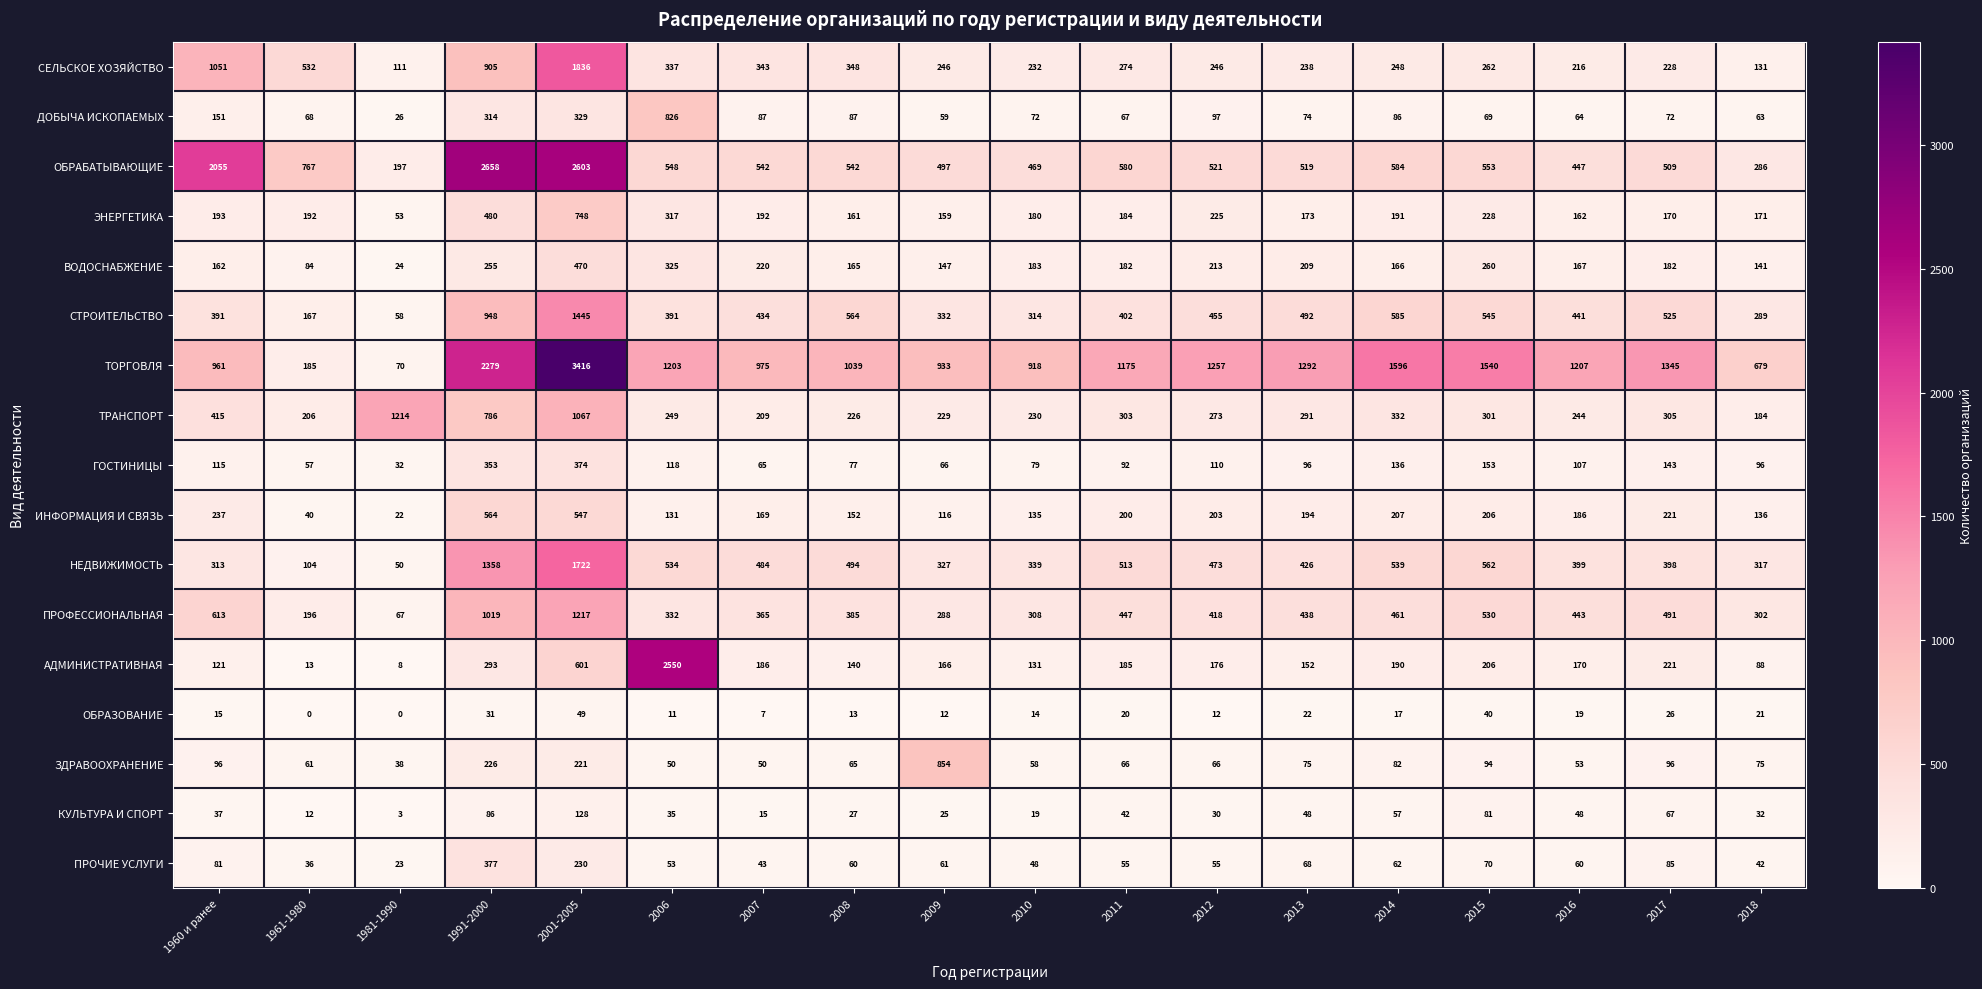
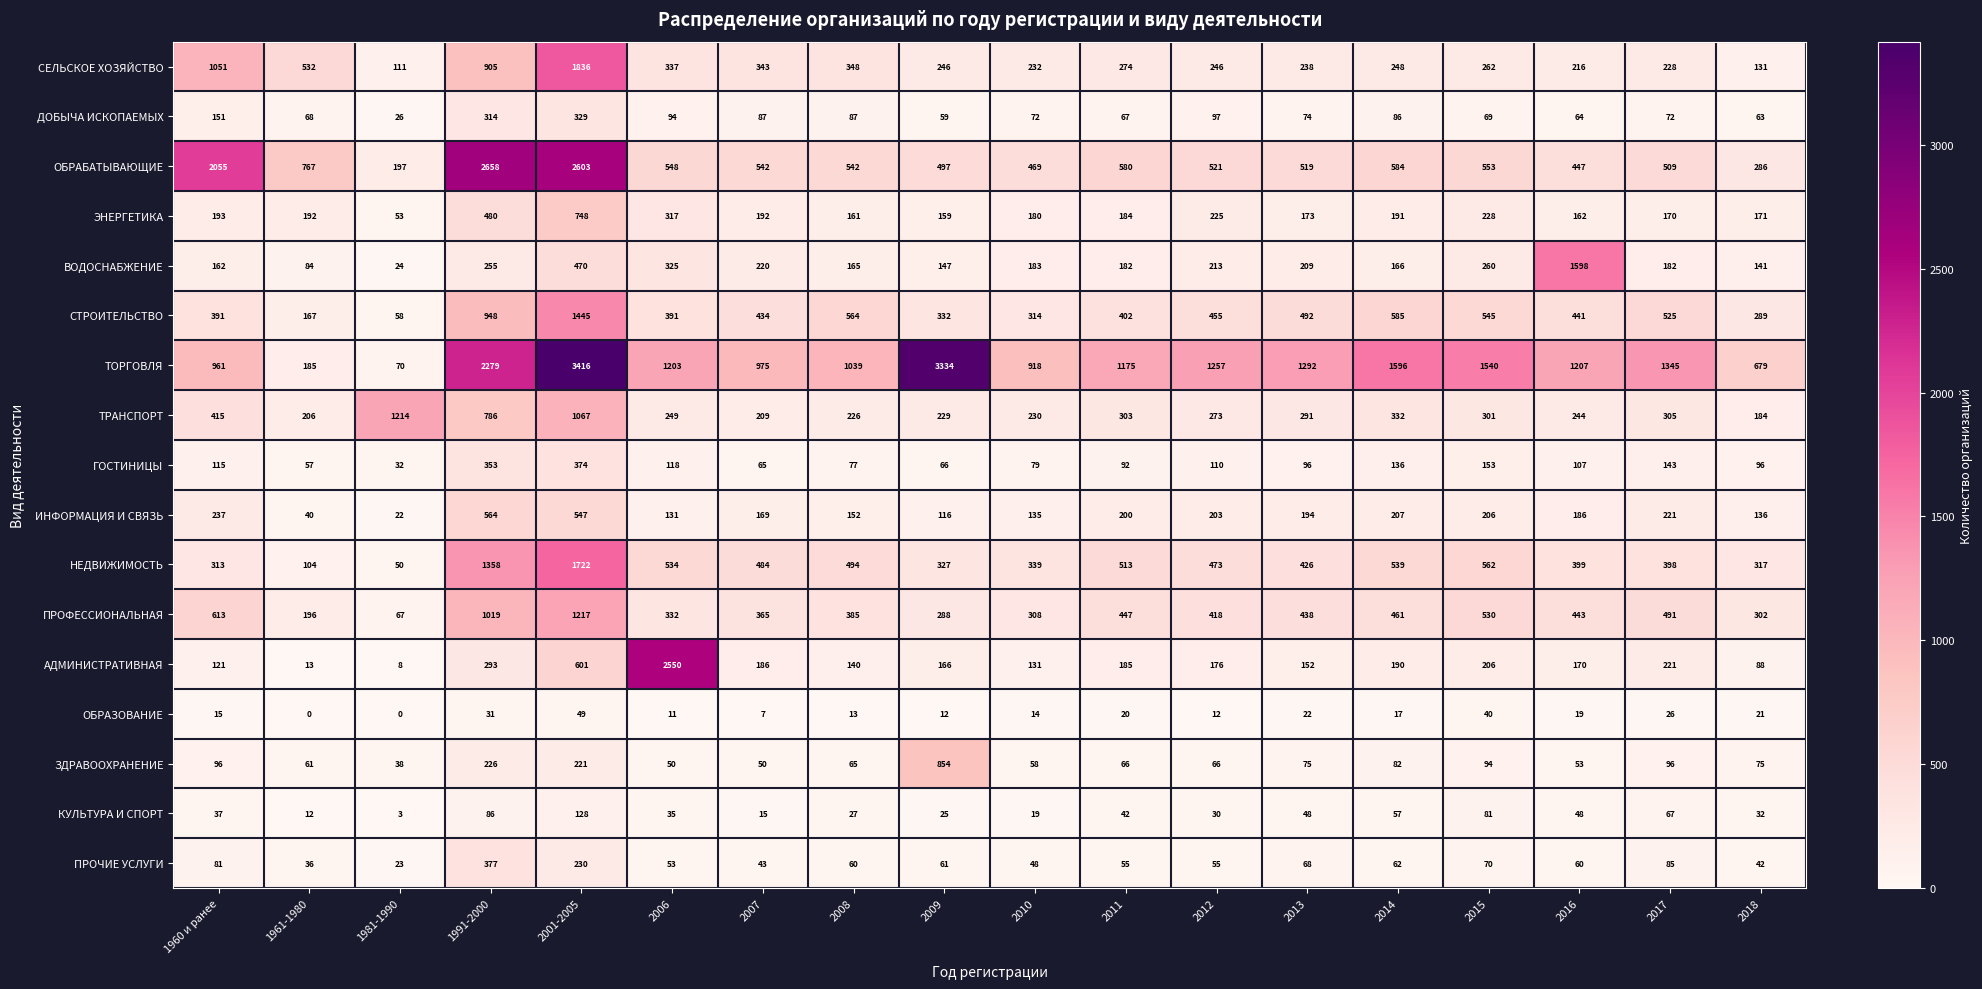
ДОБЫЧА ИСКОПАЕМЫХ, 2006: 826 -> 94
ВОДОСНАБЖЕНИЕ, 2016: 167 -> 1598
ТОРГОВЛЯ, 2009: 933 -> 3334
